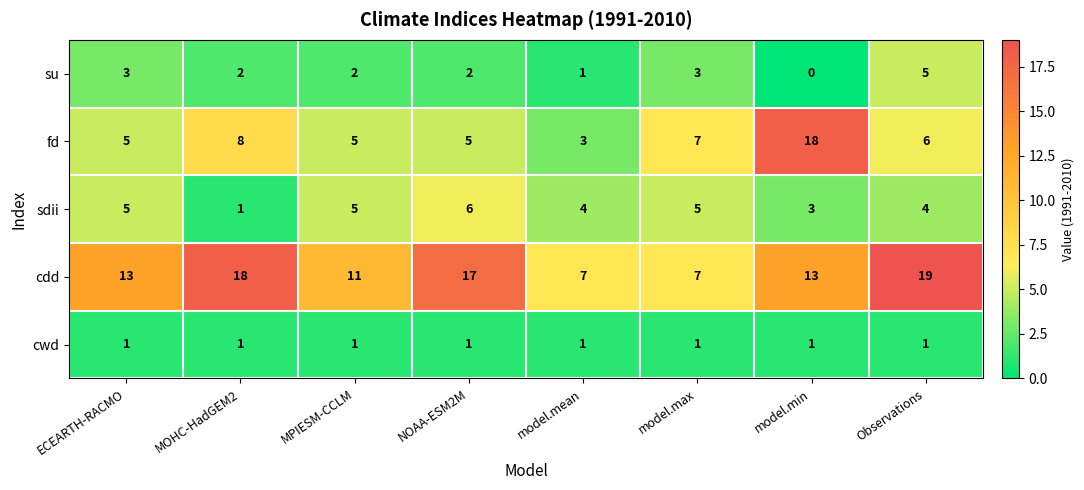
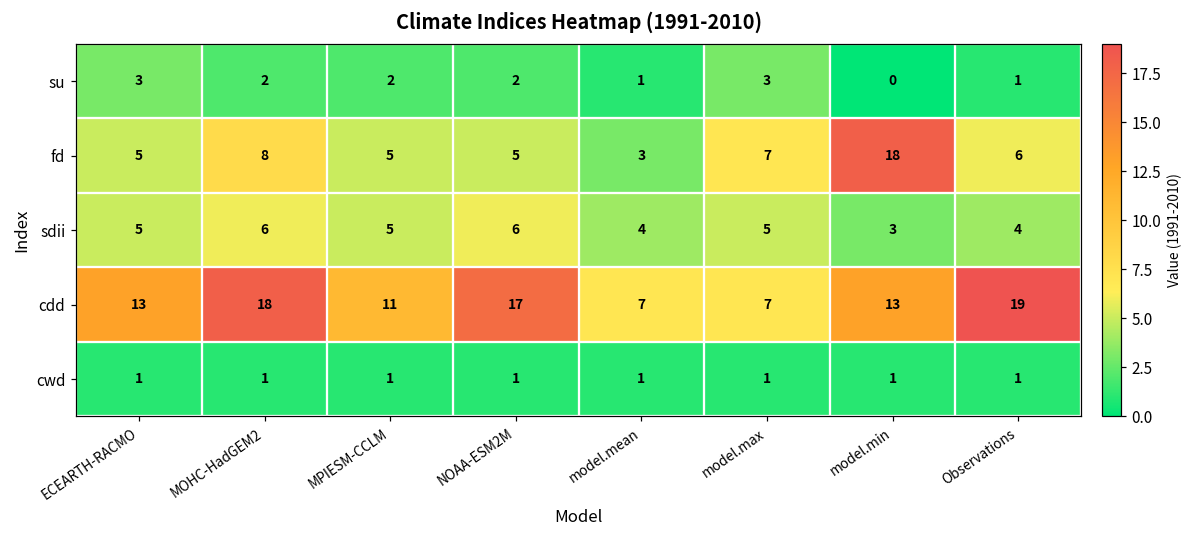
su, Observations: 5 -> 1
sdii, MOHC-HadGEM2: 1 -> 6
